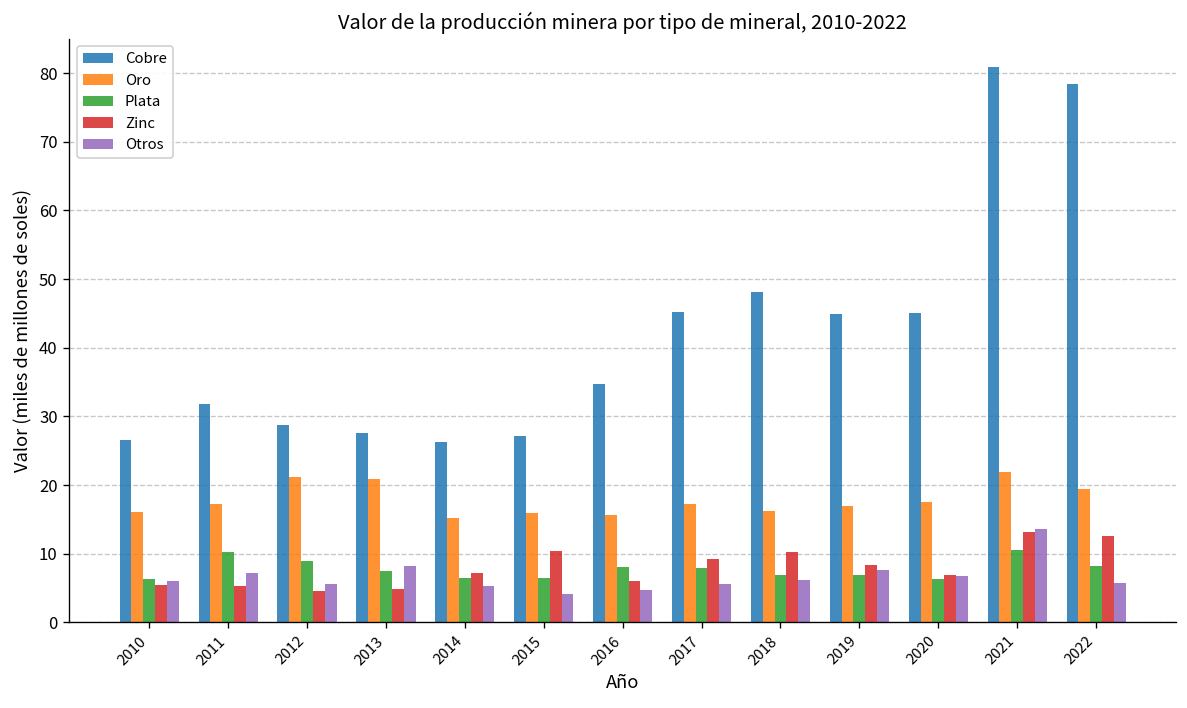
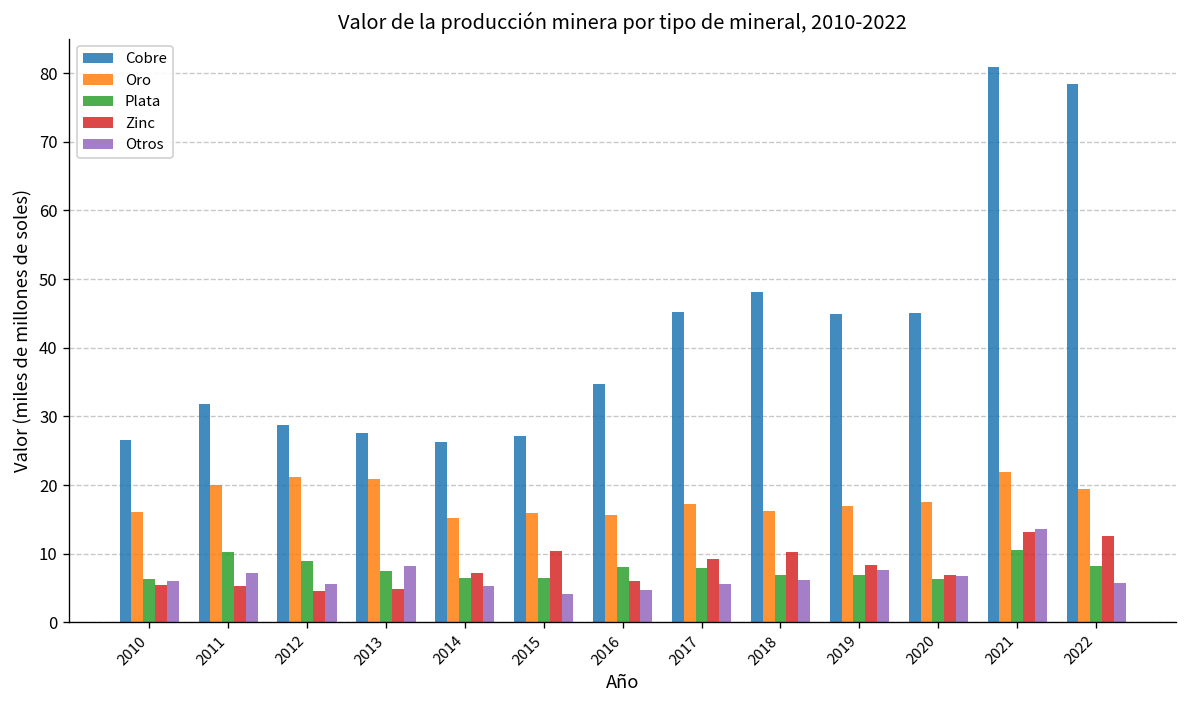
Oro, 2011: 17 -> 20
